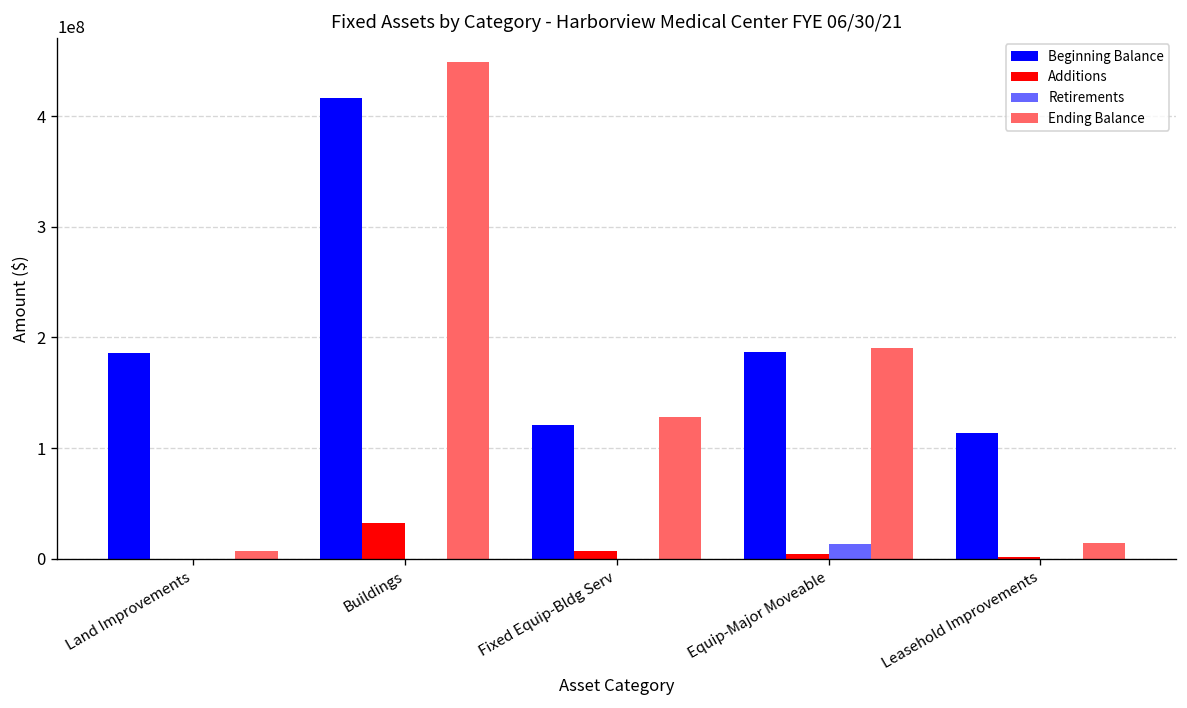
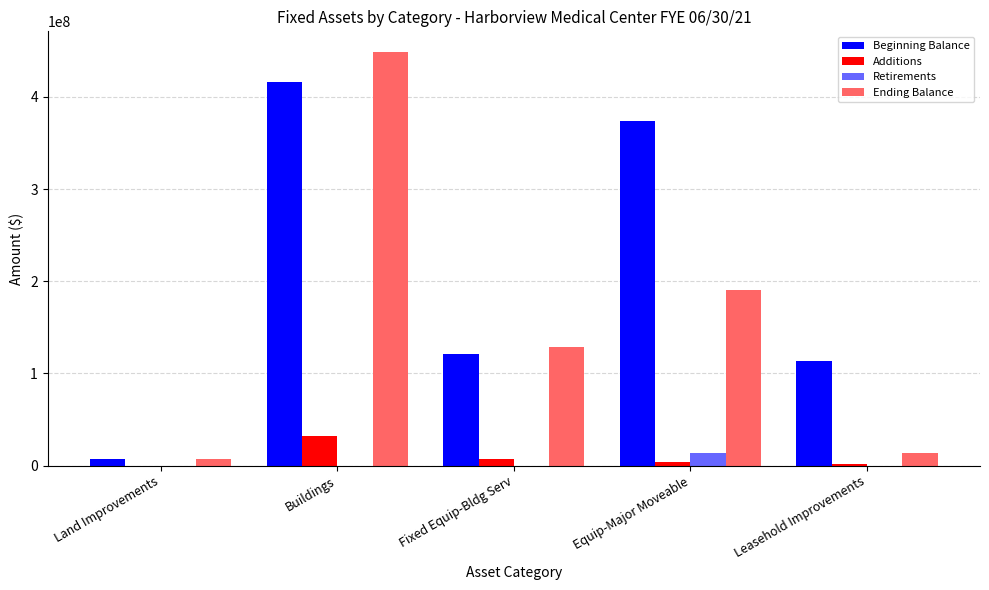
Beginning Balance, Land Improvements: 190000000 -> 10000000
Beginning Balance, Equip-Major Moveable: 190000000 -> 370000000
